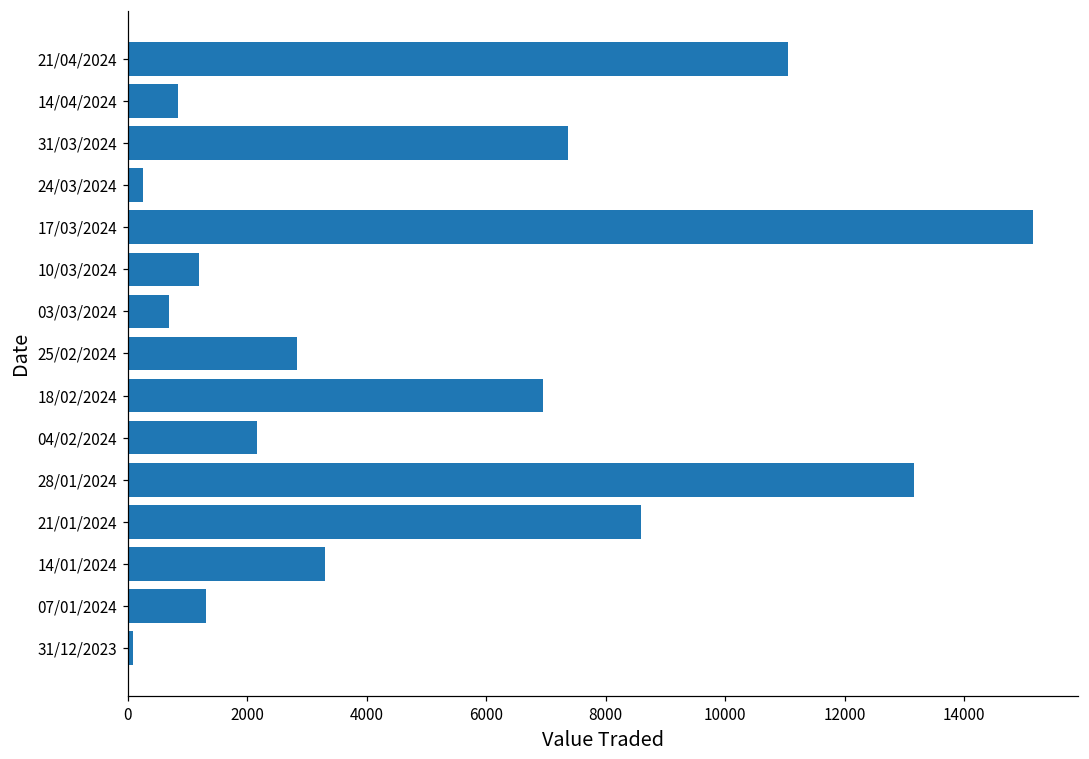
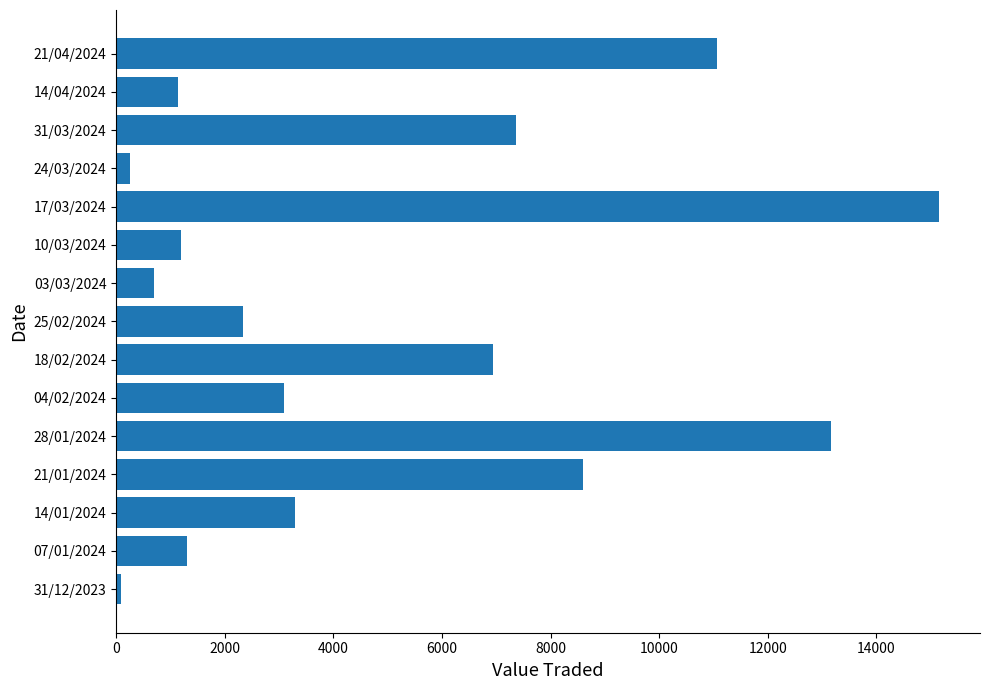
14/04/2024: 800 -> 1100
25/02/2024: 2800 -> 2300
04/02/2024: 2200 -> 3100
